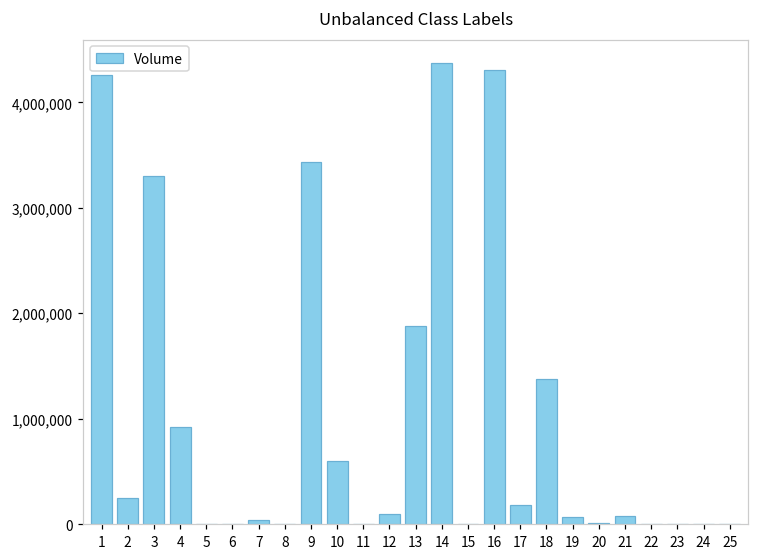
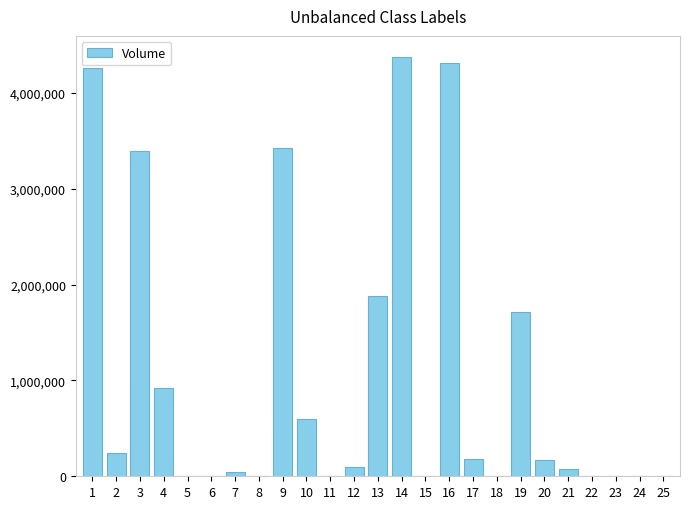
3: 3,300,000 -> 3,400,000
18: 1,400,000 -> 0
19: 100,000 -> 1,700,000
20: 0 -> 200,000
